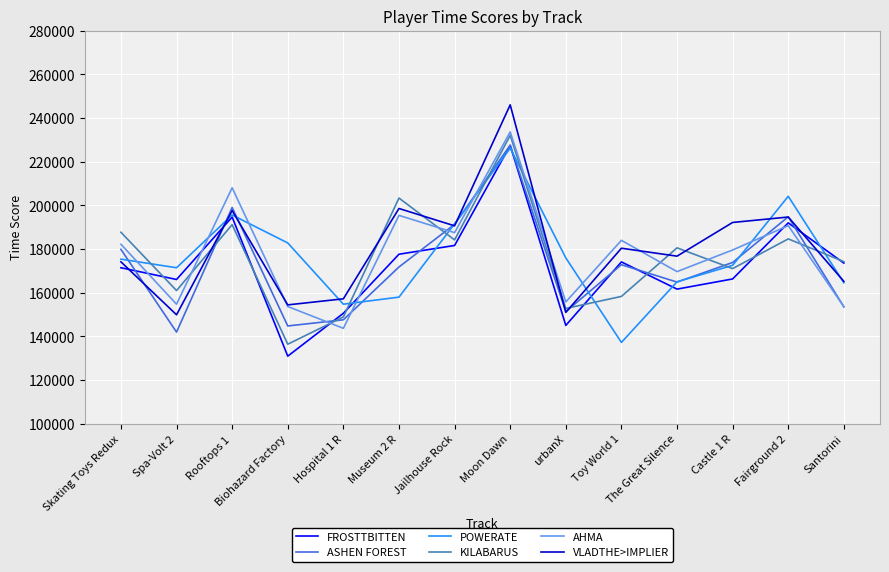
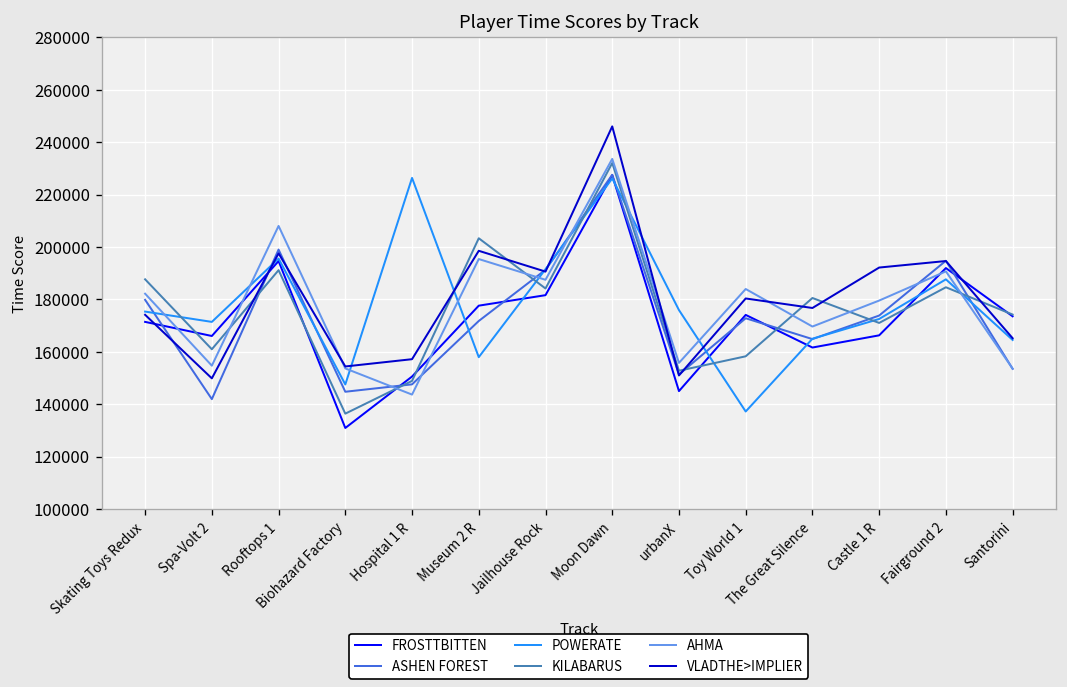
POWERATE, Biohazard Factory: 183000 -> 148000
POWERATE, Hospital 1 R: 155000 -> 226000
POWERATE, Fairground 2: 204000 -> 188000
